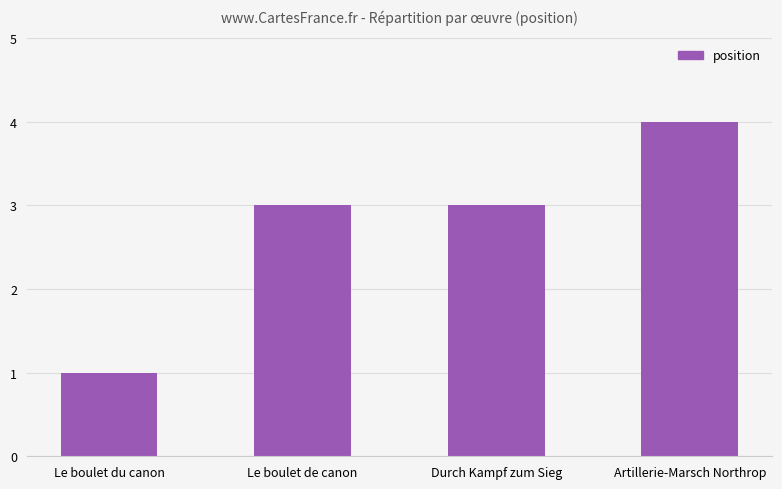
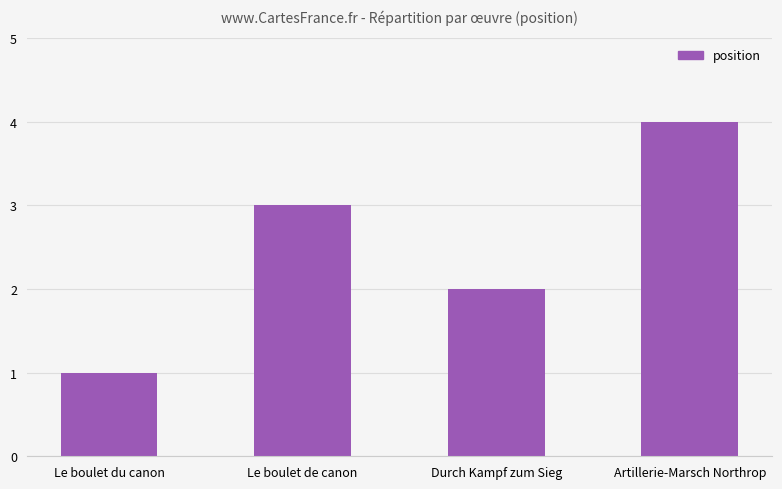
Durch Kampf zum Sieg: 3 -> 2
